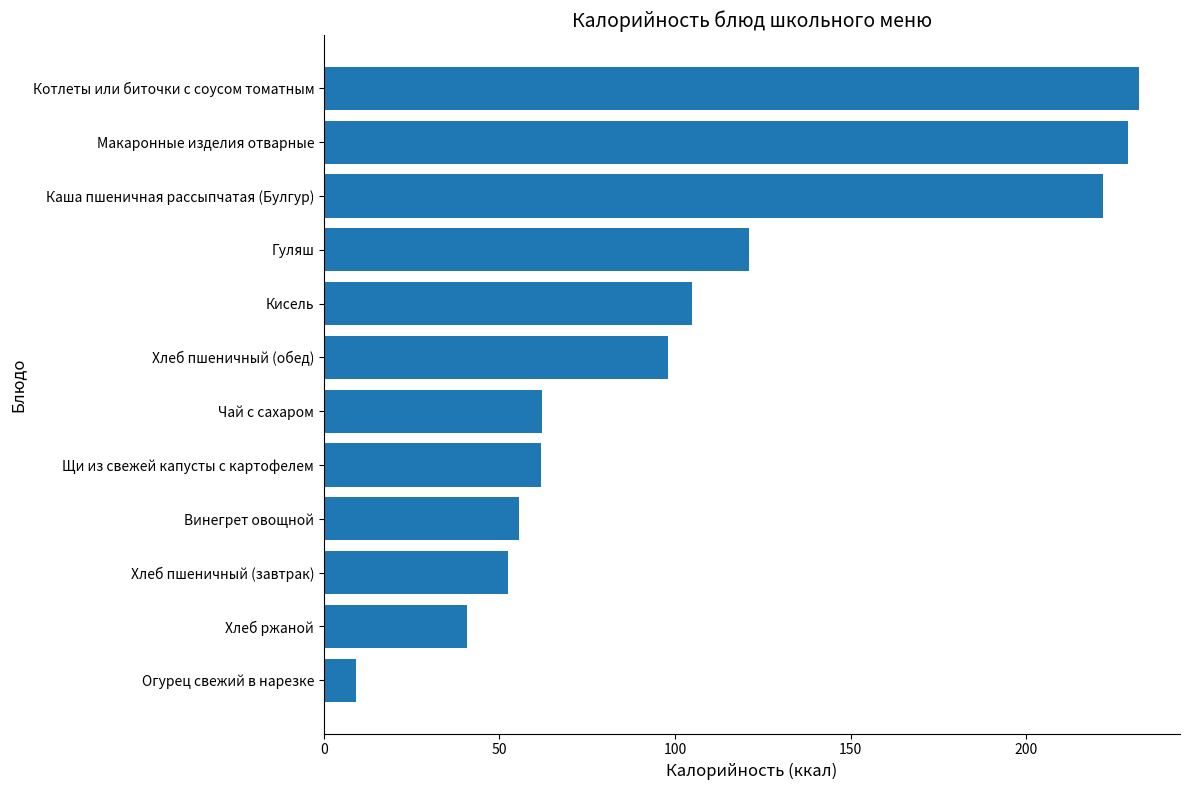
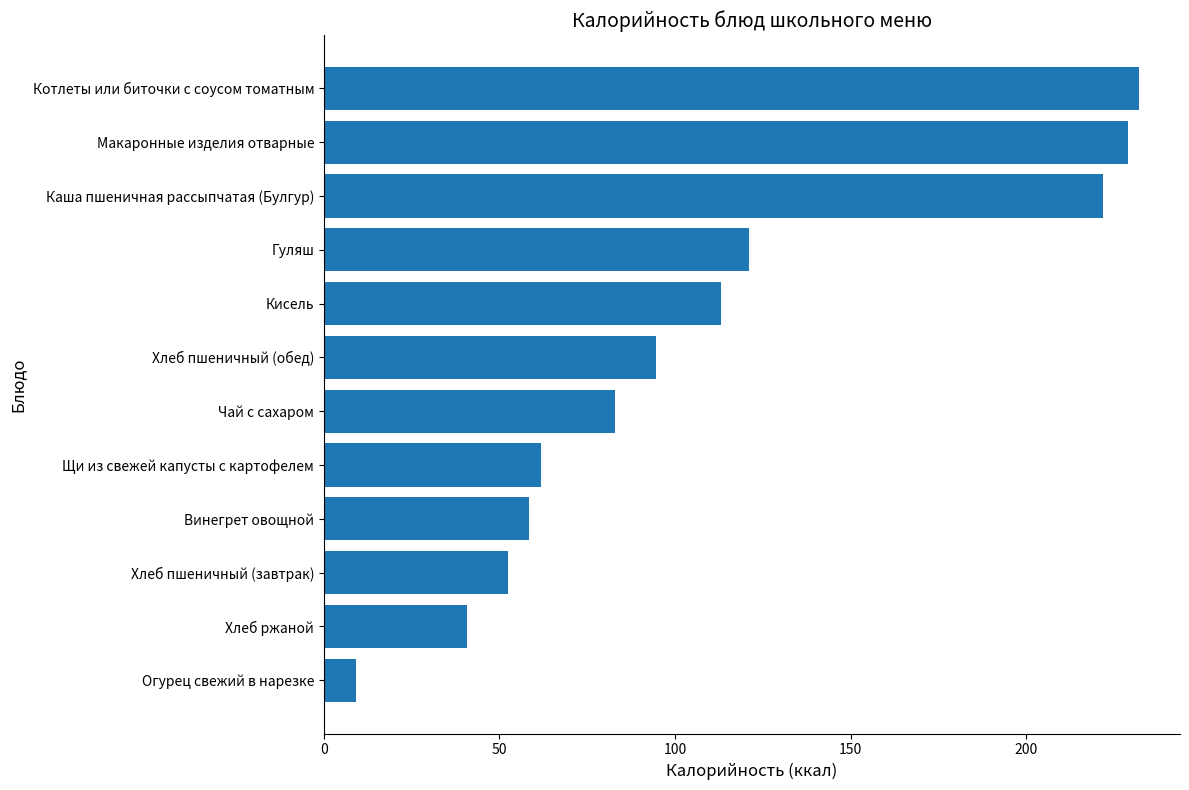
Кисель: 105 -> 113
Хлеб пшеничный (обед): 98 -> 95
Чай с сахаром: 62 -> 83
Винегрет овощной: 56 -> 58
